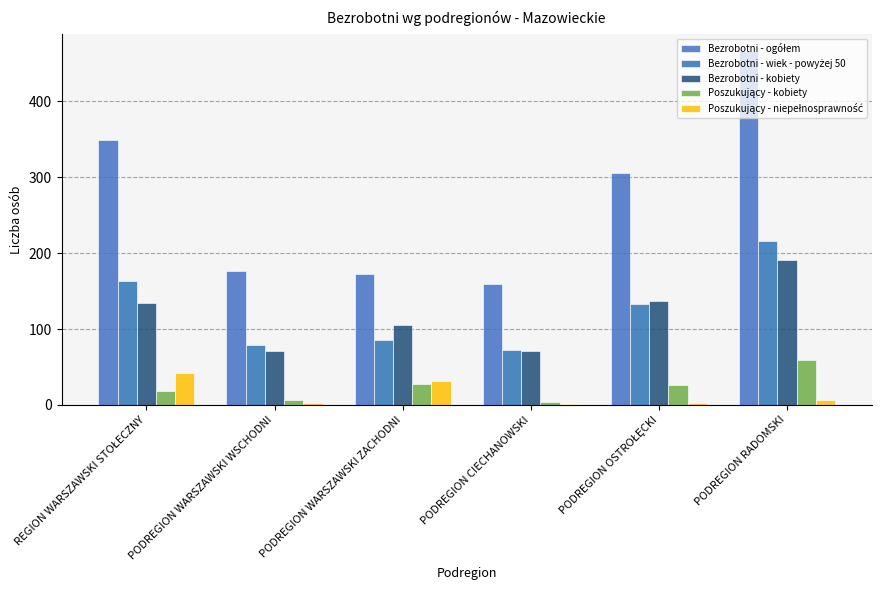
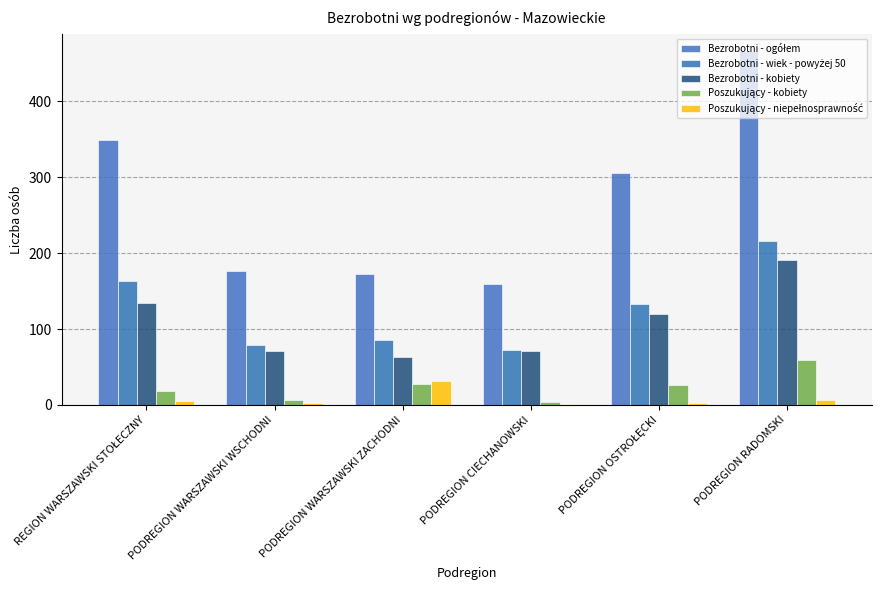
Poszukujący - niepełnosprawność, REGION WARSZAWSKI STOŁECZNY: 40 -> 10
Bezrobotni - kobiety, PODREGION WARSZAWSKI ZACHODNI: 110 -> 60
Bezrobotni - kobiety, PODREGION OSTROŁĘCKI: 140 -> 120
